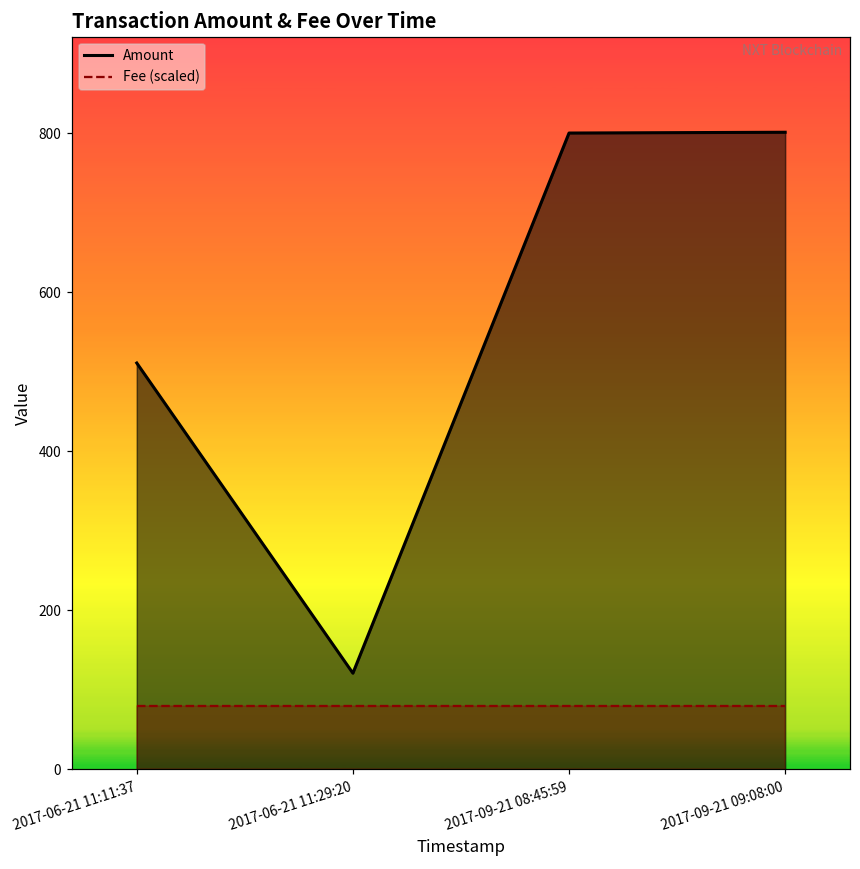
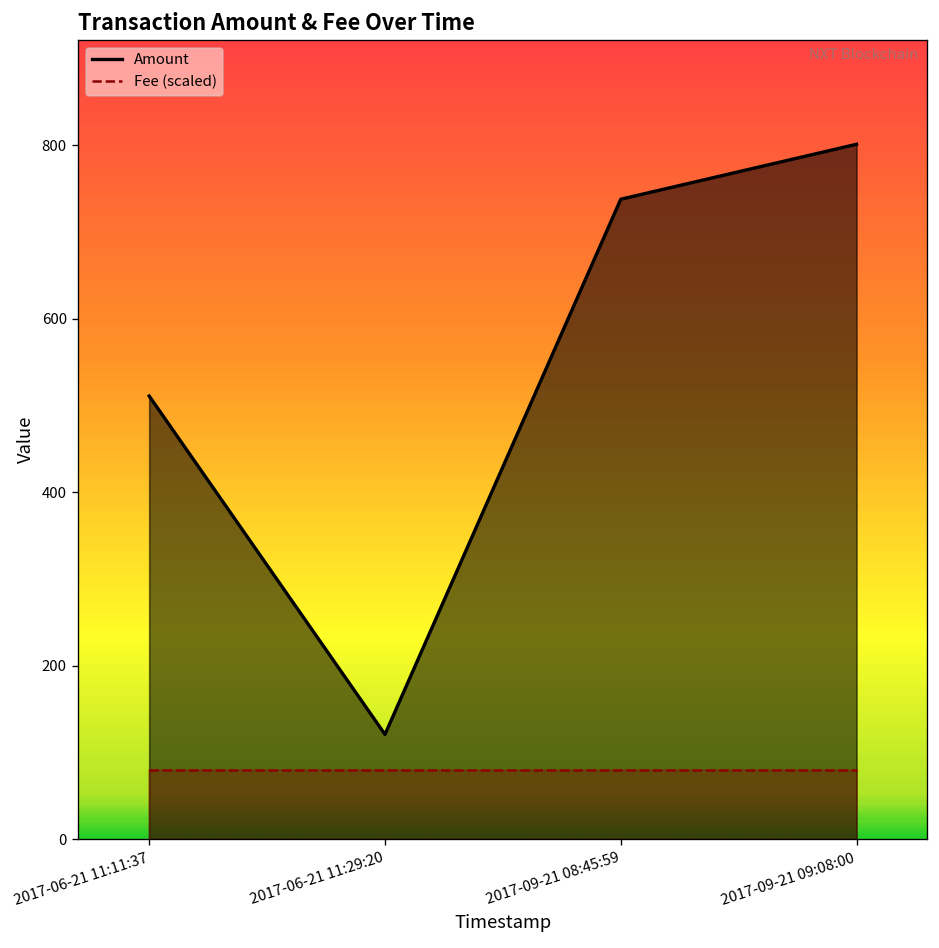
Amount, 2017-09-21 08:45:59: 800 -> 740
